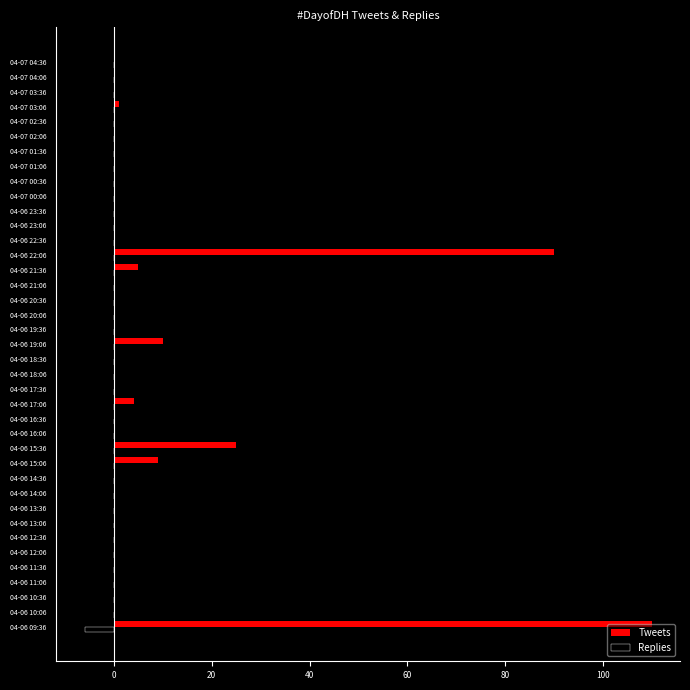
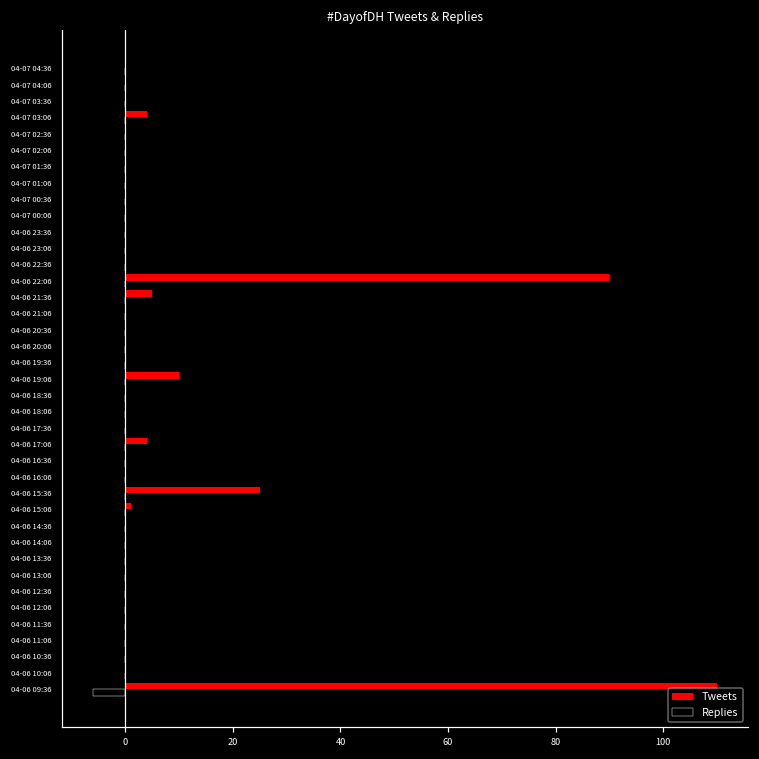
Tweets, 04-07 03:06: 1 -> 4
Tweets, 04-06 15:06: 9 -> 1
